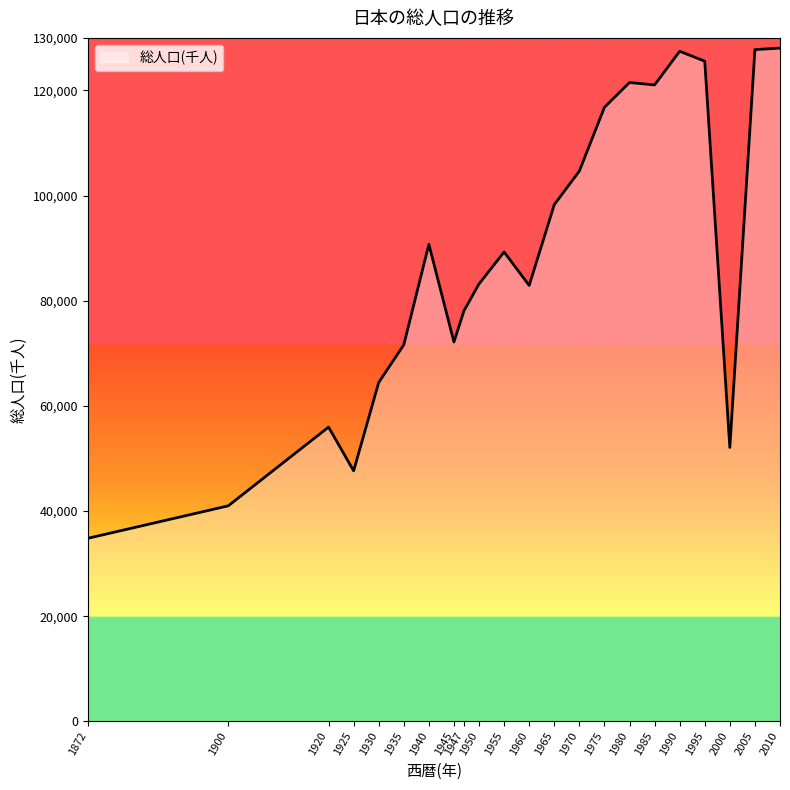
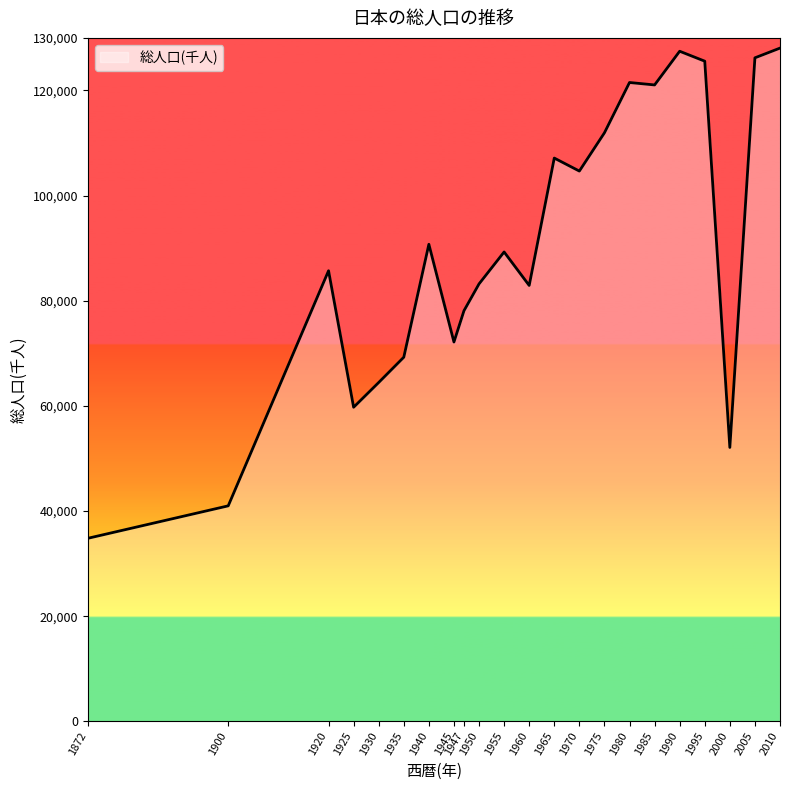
1920: 56,000 -> 86,000
1925: 48,000 -> 60,000
1935: 72,000 -> 69,000
1965: 98,000 -> 107,000
1975: 117,000 -> 112,000
2005: 128,000 -> 126,000
